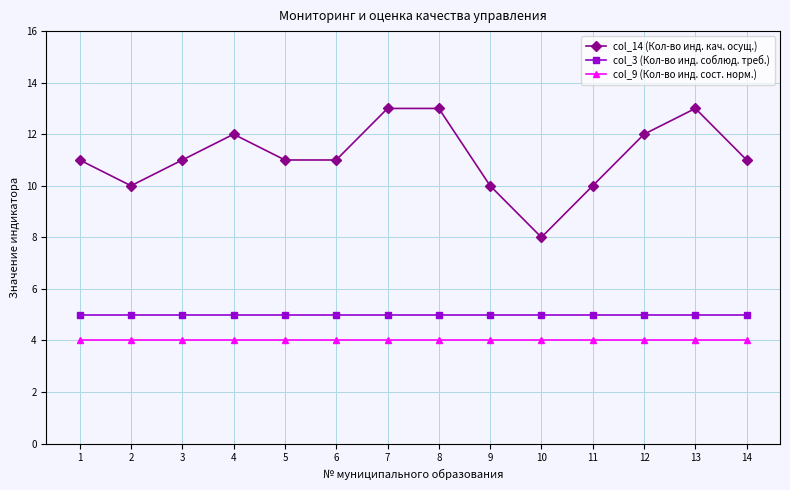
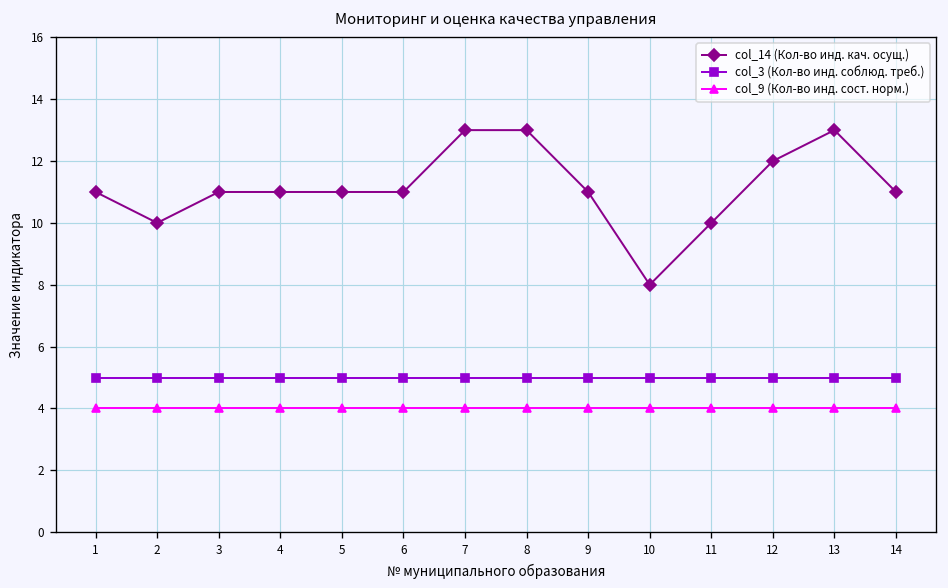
col_14 (Кол-во инд. кач. осущ.), 4: 12 -> 11
col_14 (Кол-во инд. кач. осущ.), 9: 10 -> 11
